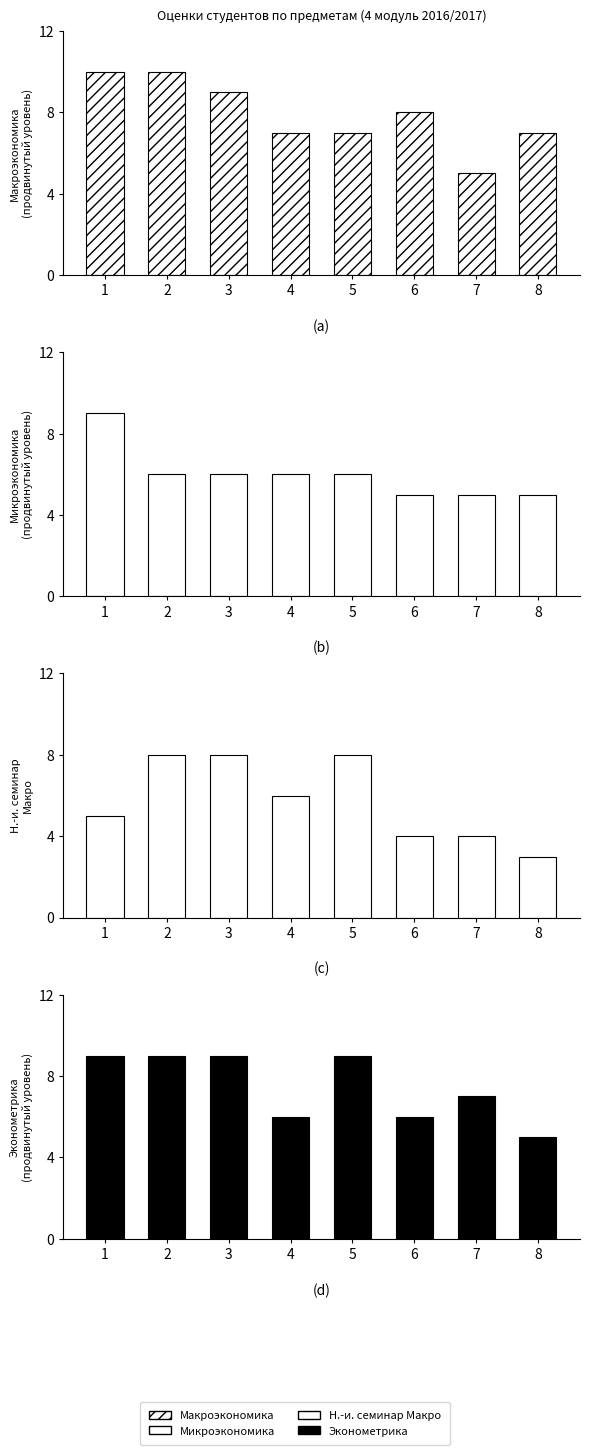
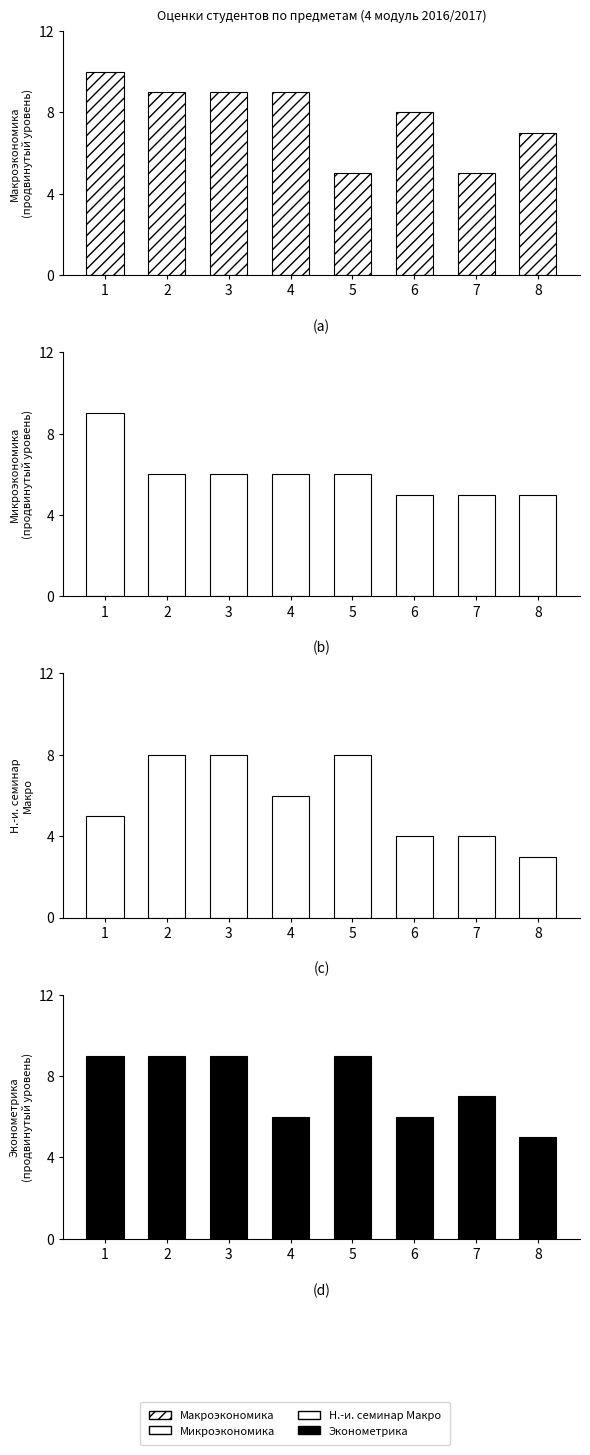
Оценки студентов по предметам (4 модуль 2016/2017), 2: 10 -> 9
Оценки студентов по предметам (4 модуль 2016/2017), 4: 7 -> 9
Оценки студентов по предметам (4 модуль 2016/2017), 5: 7 -> 5
